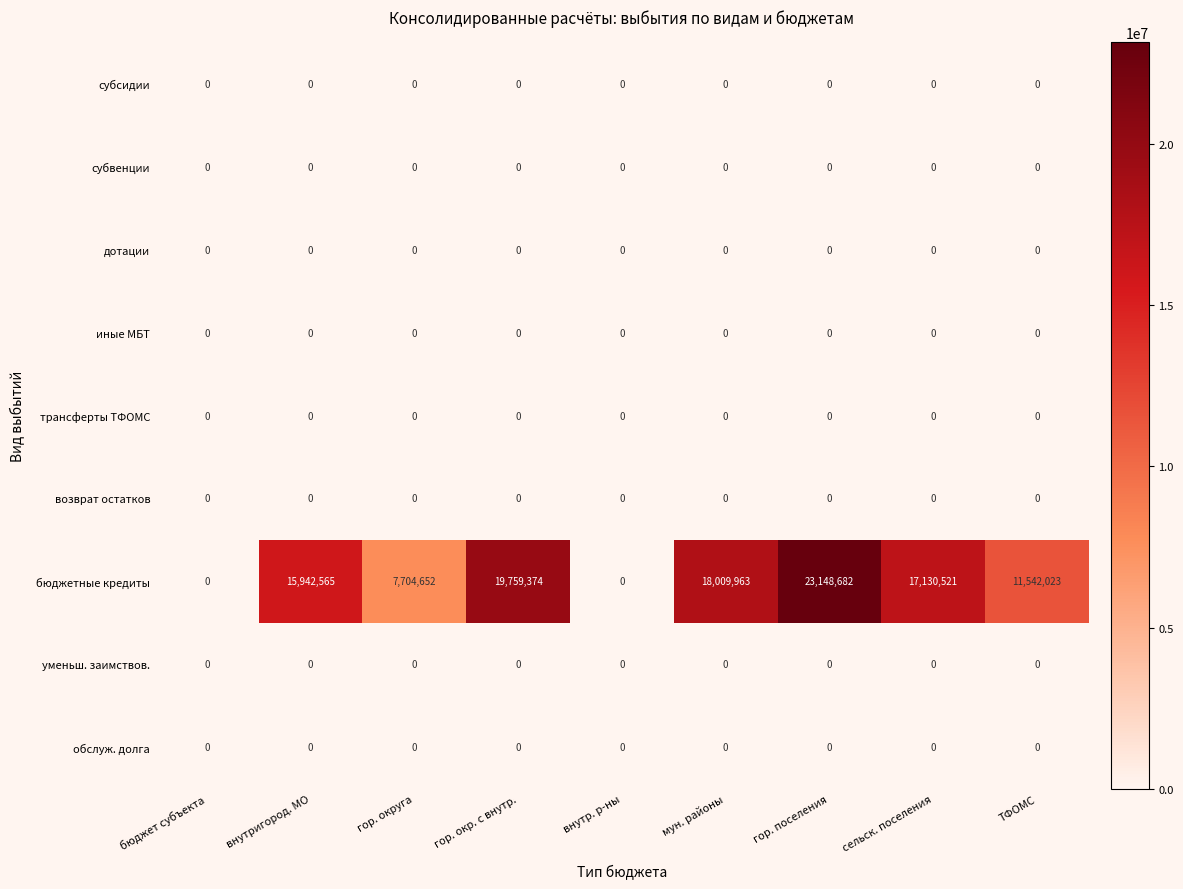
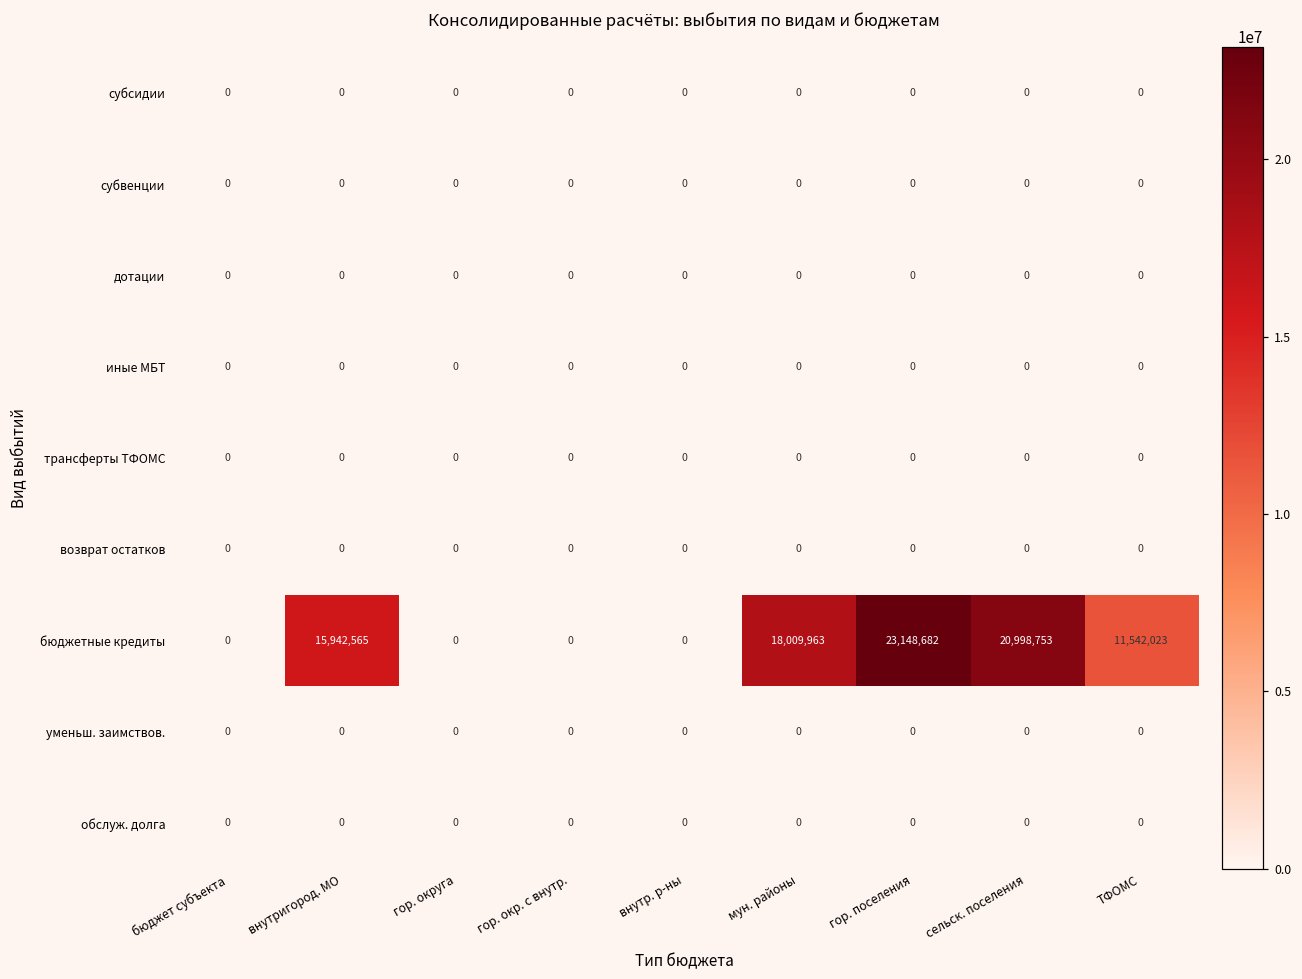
бюджетные кредиты, гор. округа: 7,704,652 -> 0
бюджетные кредиты, гор. окр. с внутр.: 19,759,374 -> 0
бюджетные кредиты, сельск. поселения: 17,130,521 -> 20,998,753
